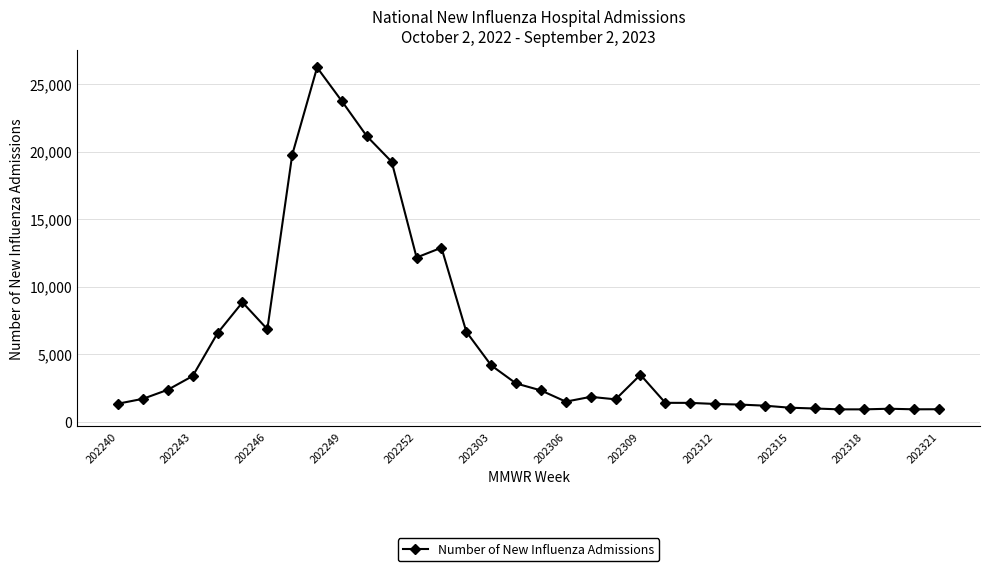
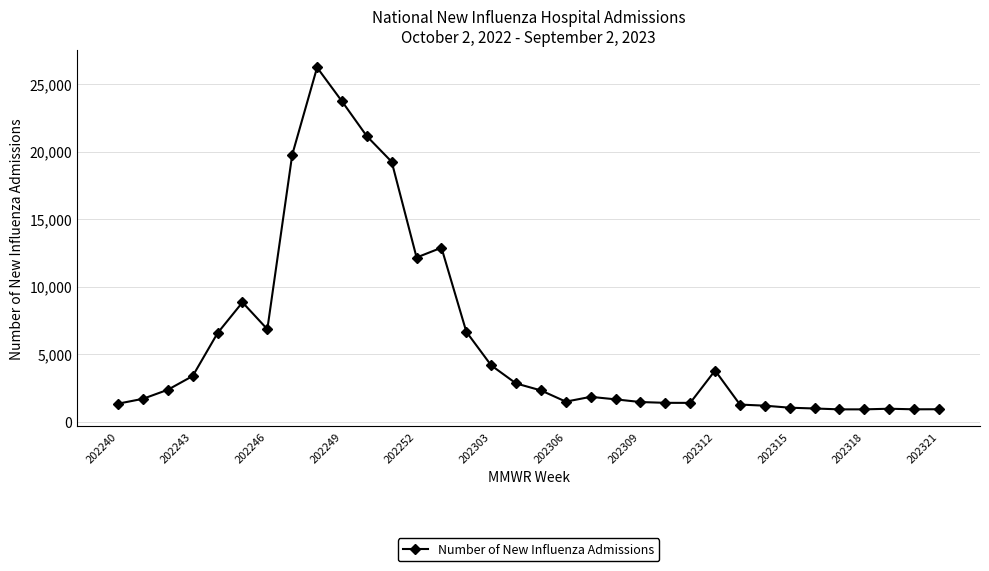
202309: 3,500 -> 1,500
202312: 1,300 -> 3,800
